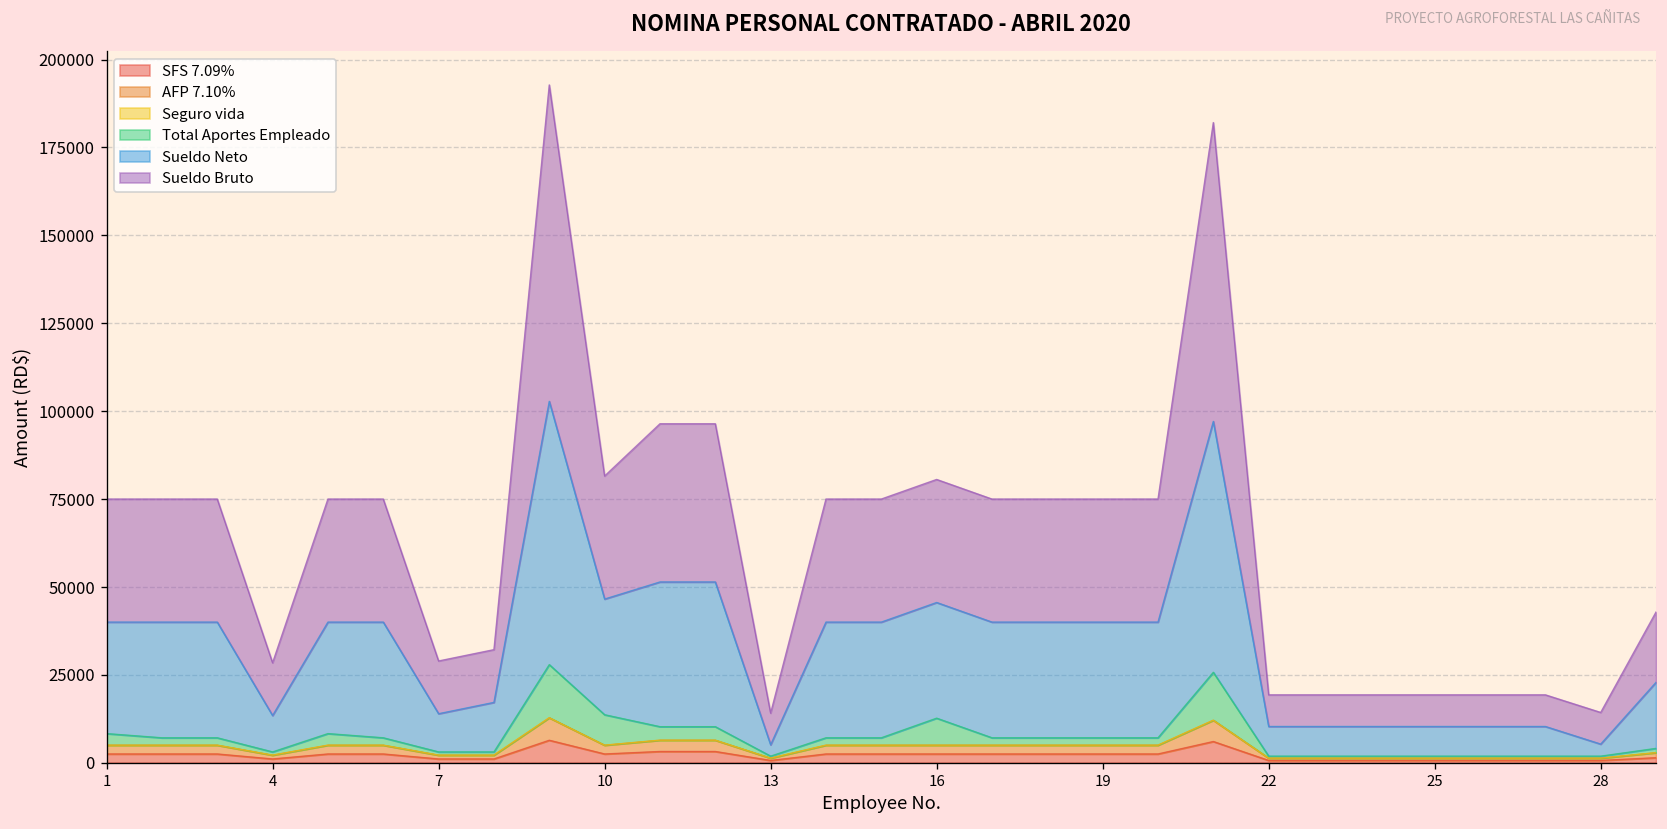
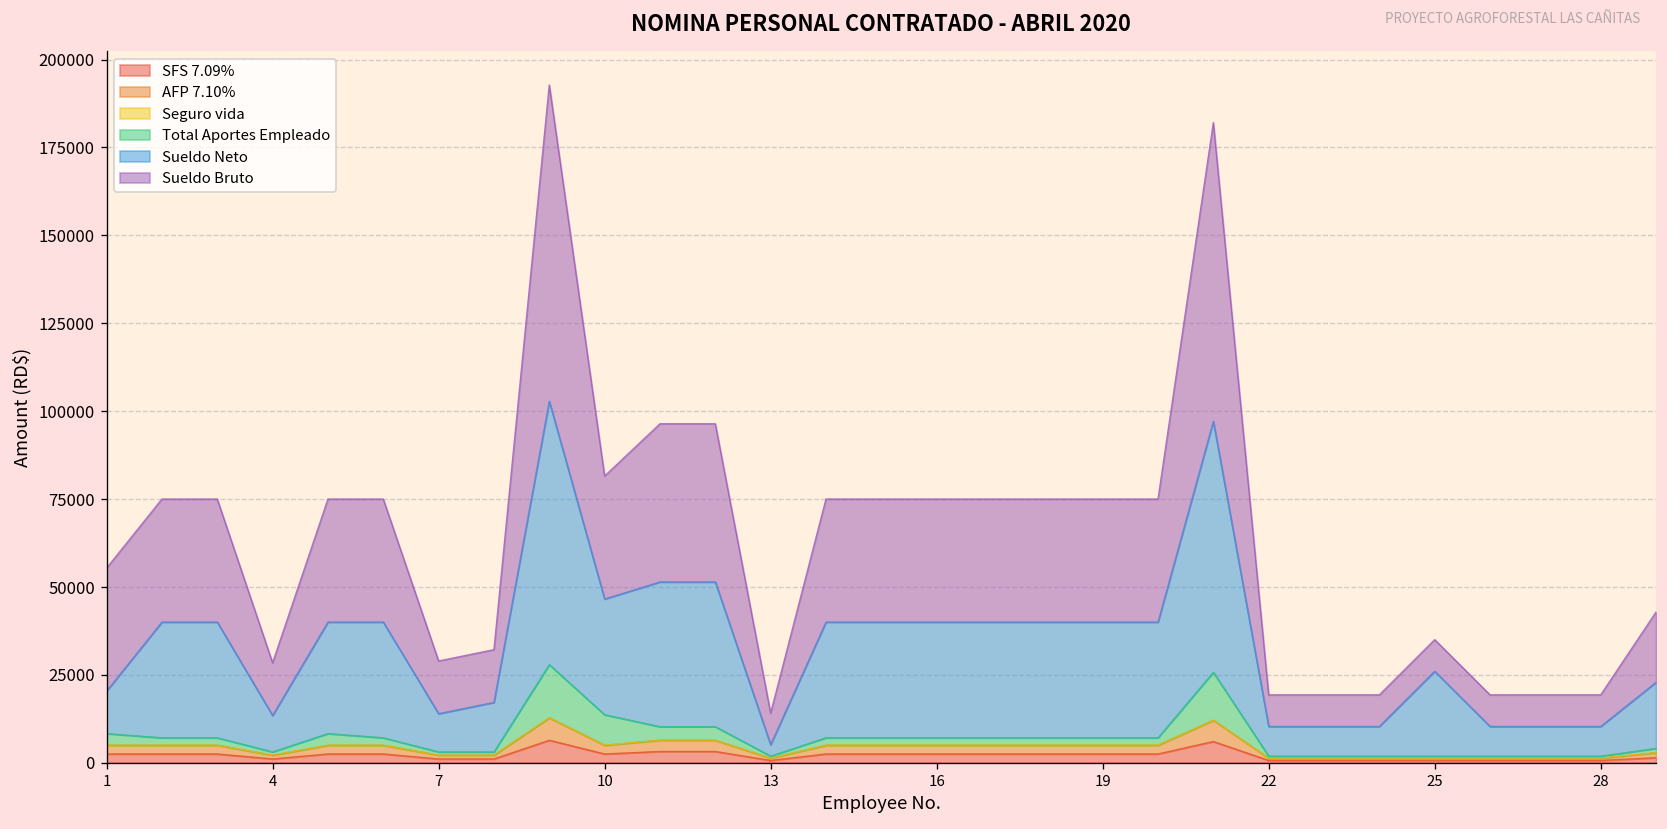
Sueldo Neto, 1: 32000 -> 12000
Total Aportes Empleado, 16: 8000 -> 2000
Sueldo Neto, 25: 8000 -> 24000
Sueldo Neto, 28: 3000 -> 8000
